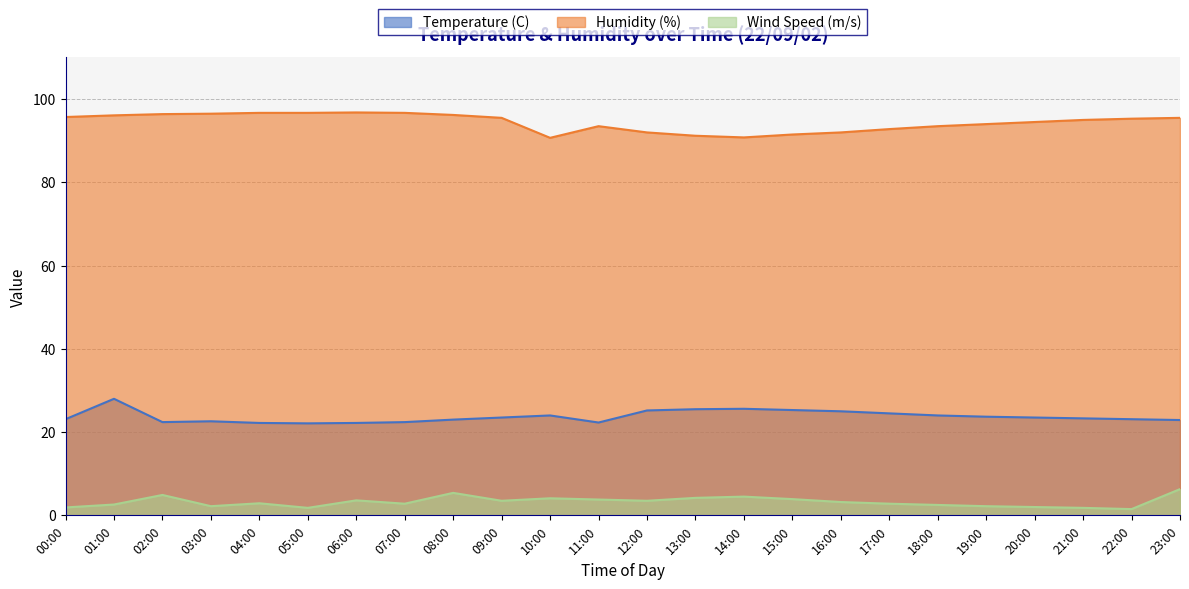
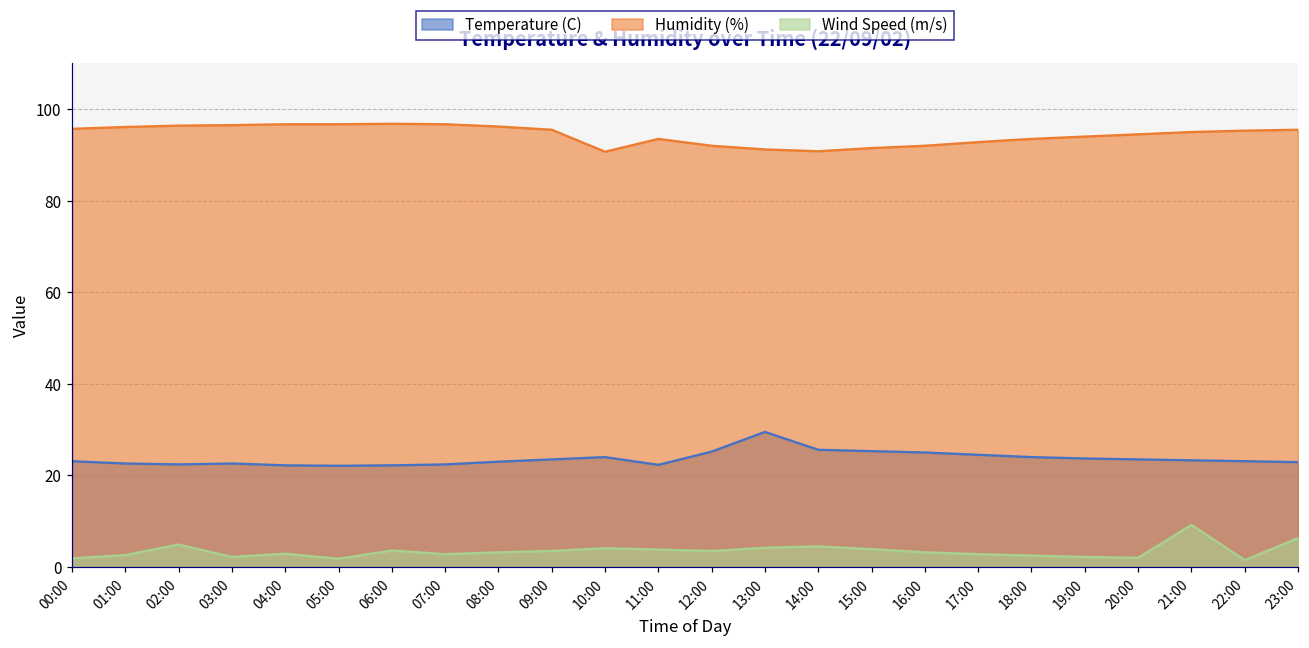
Temperature (C), 01:00: 28 -> 23
Wind Speed (m/s), 08:00: 5 -> 3
Temperature (C), 13:00: 26 -> 30
Wind Speed (m/s), 21:00: 2 -> 9
